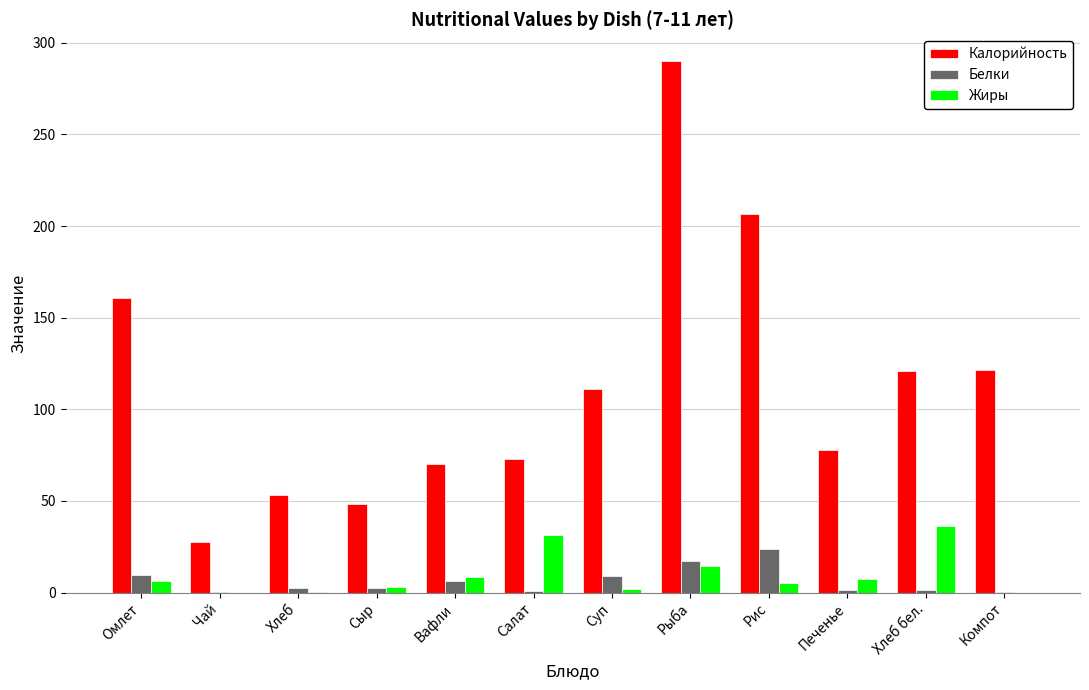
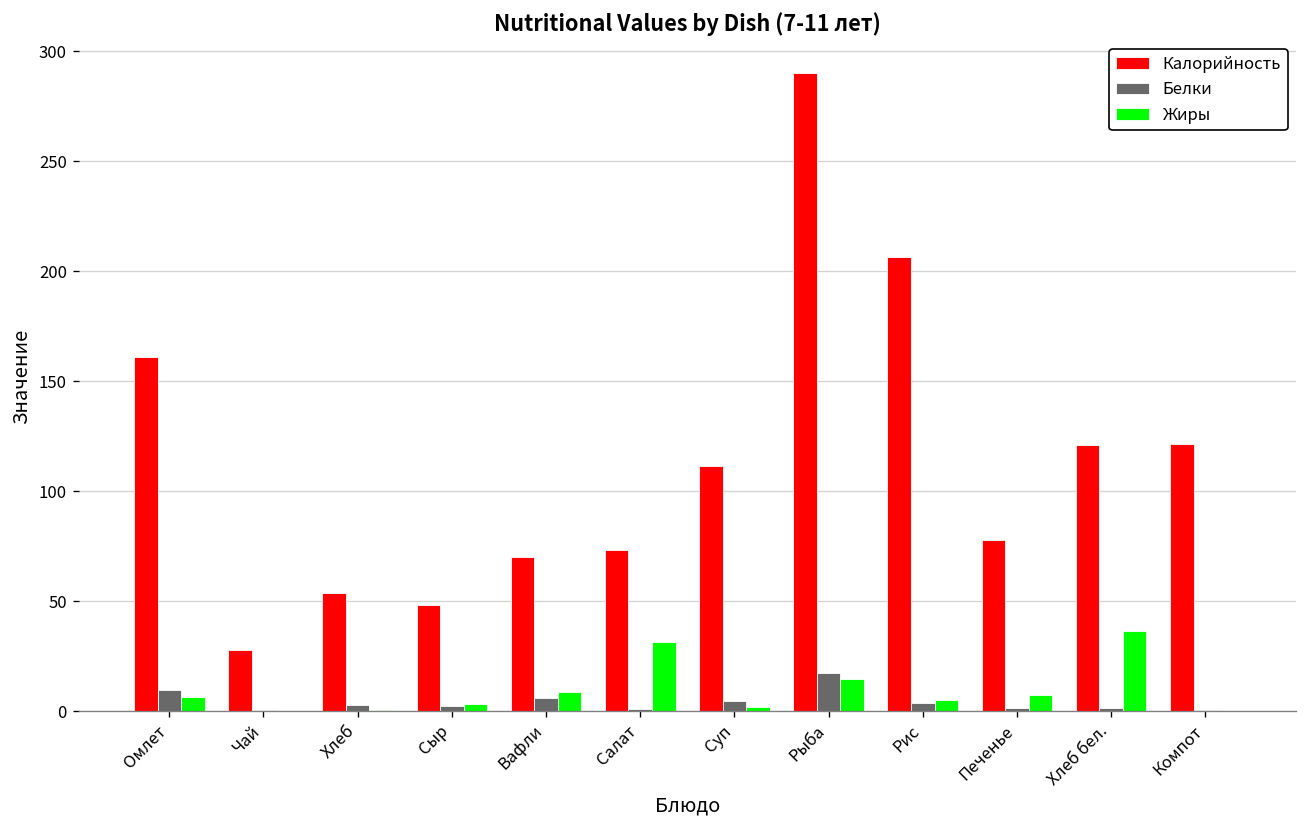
Белки, Суп: 9 -> 5
Белки, Рис: 24 -> 4
